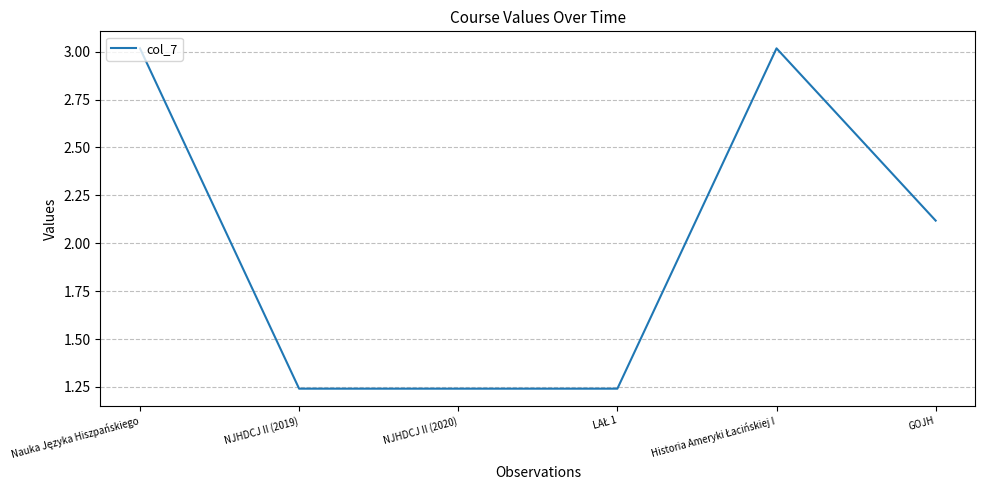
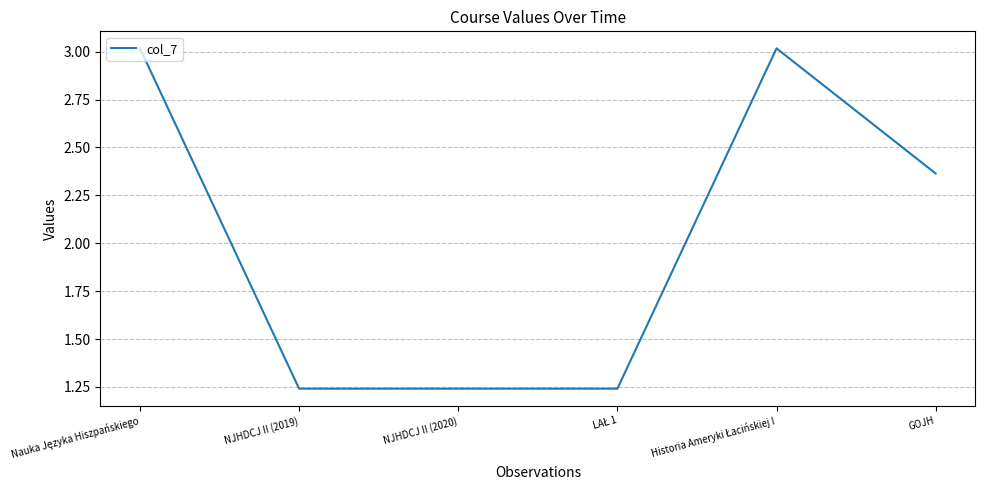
GOJH: 2.12 -> 2.36
